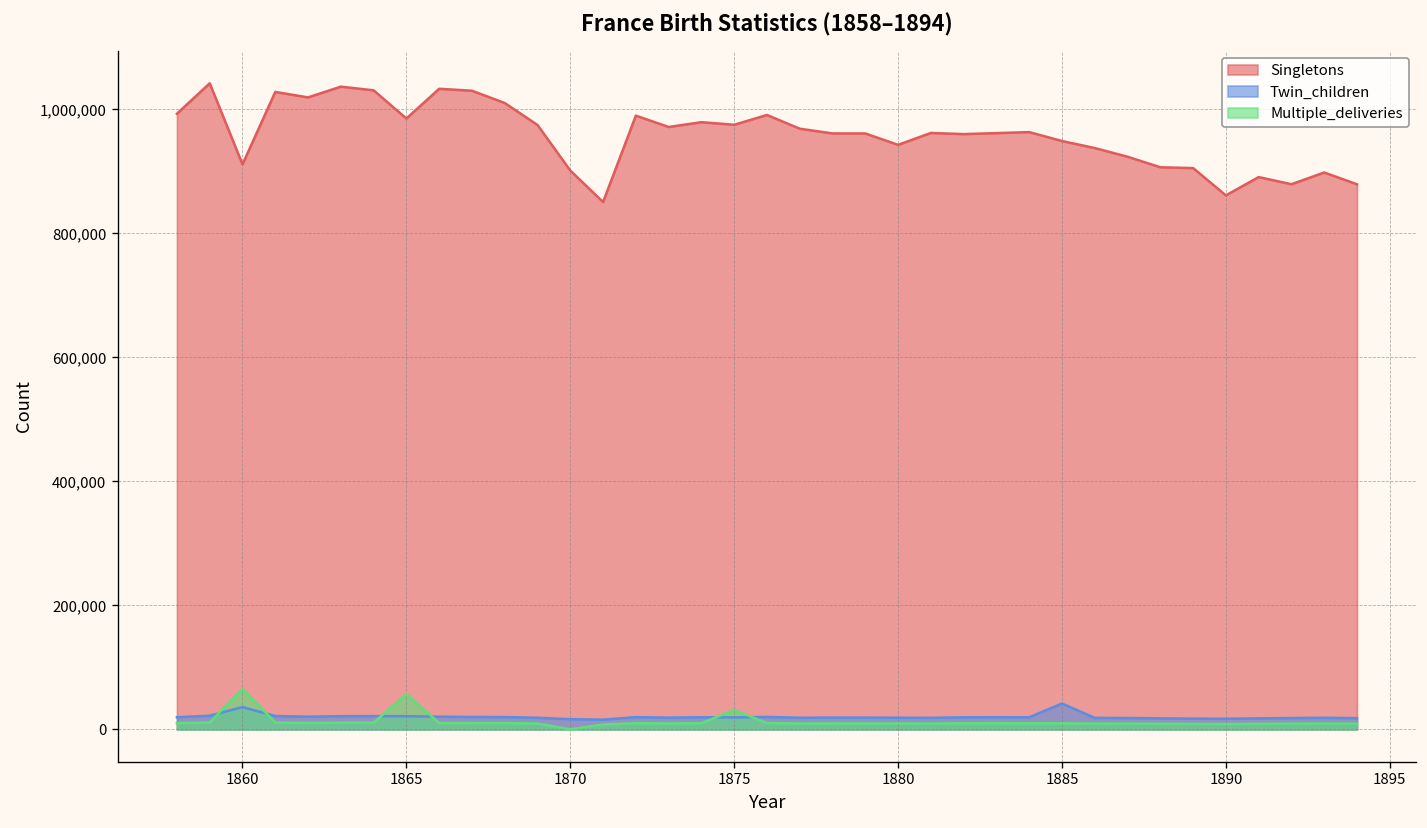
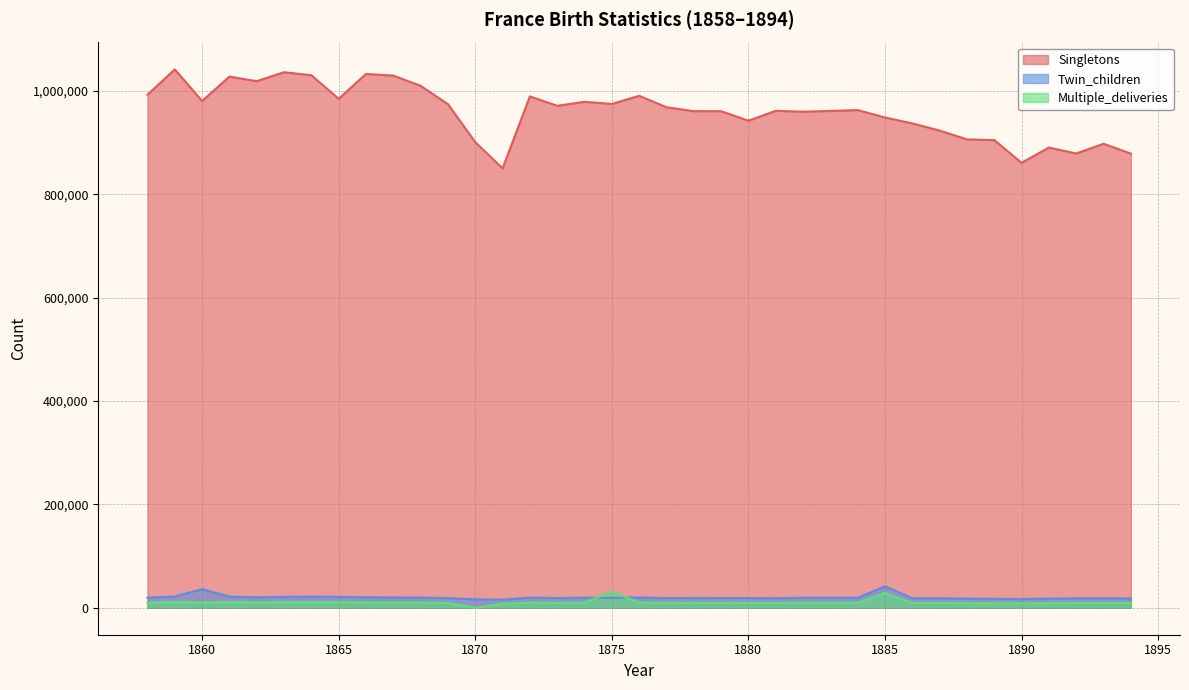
Singletons, 1860: 910,000 -> 980,000
Multiple_deliveries, 1860: 70,000 -> 10,000
Multiple_deliveries, 1865: 60,000 -> 10,000
Multiple_deliveries, 1885: 10,000 -> 30,000
